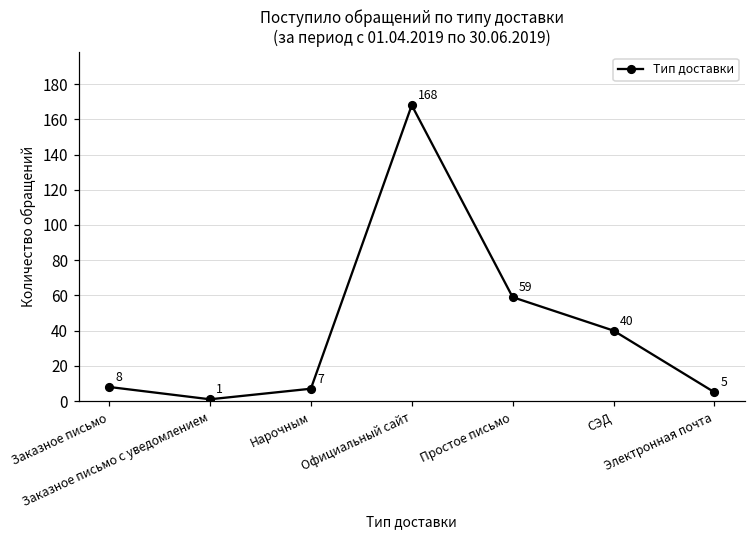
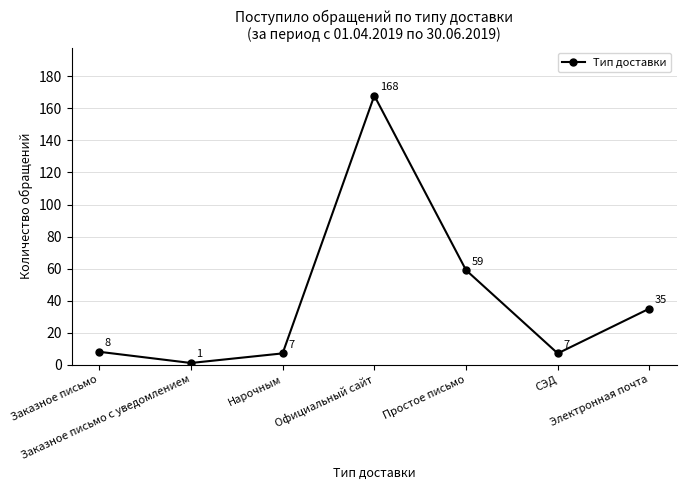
СЭД: 40 -> 7
Электронная почта: 5 -> 35
